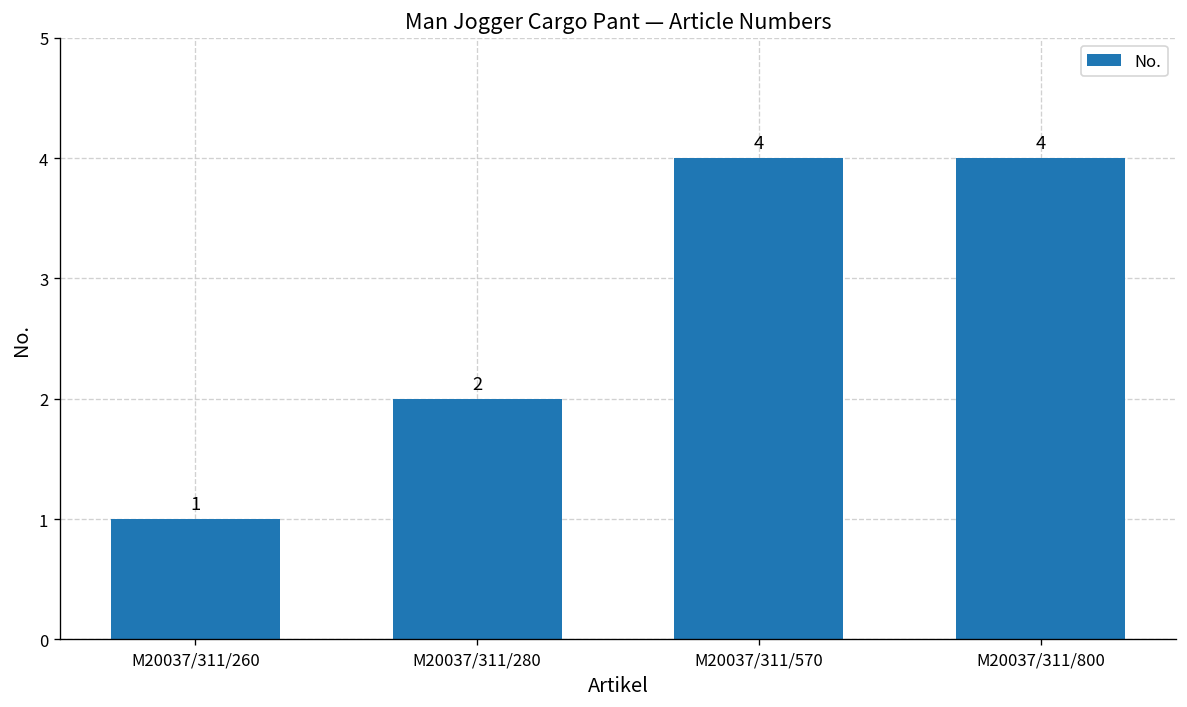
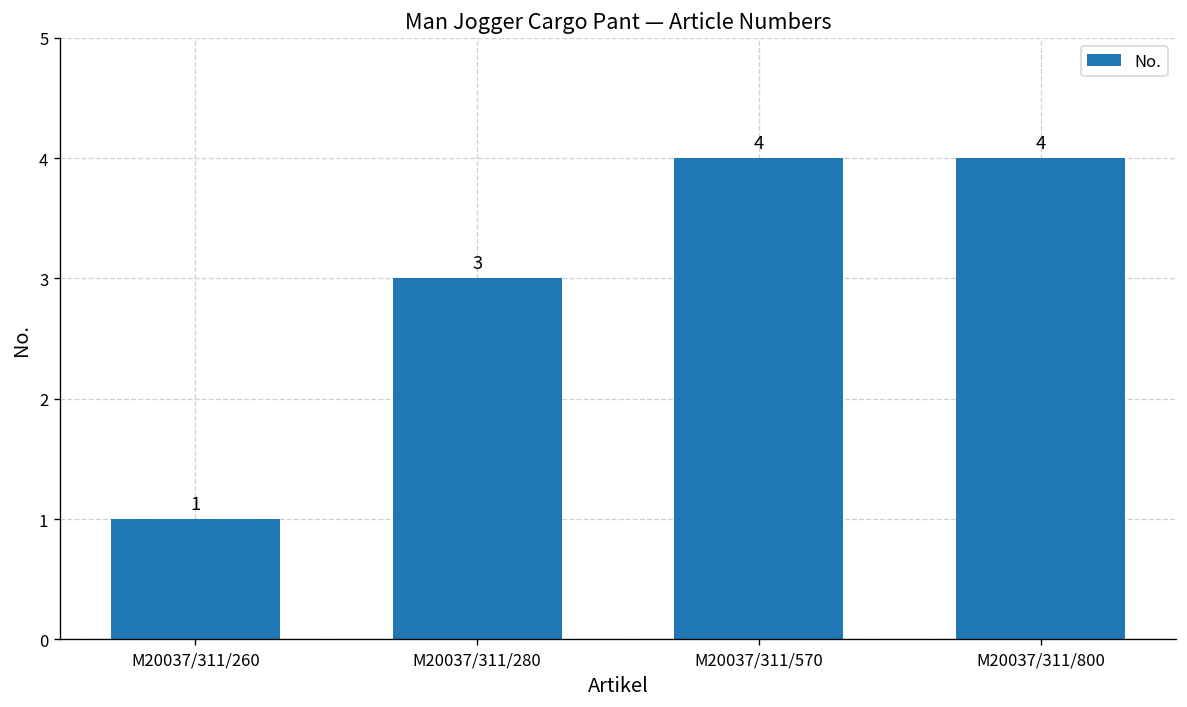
M20037/311/280: 2 -> 3
